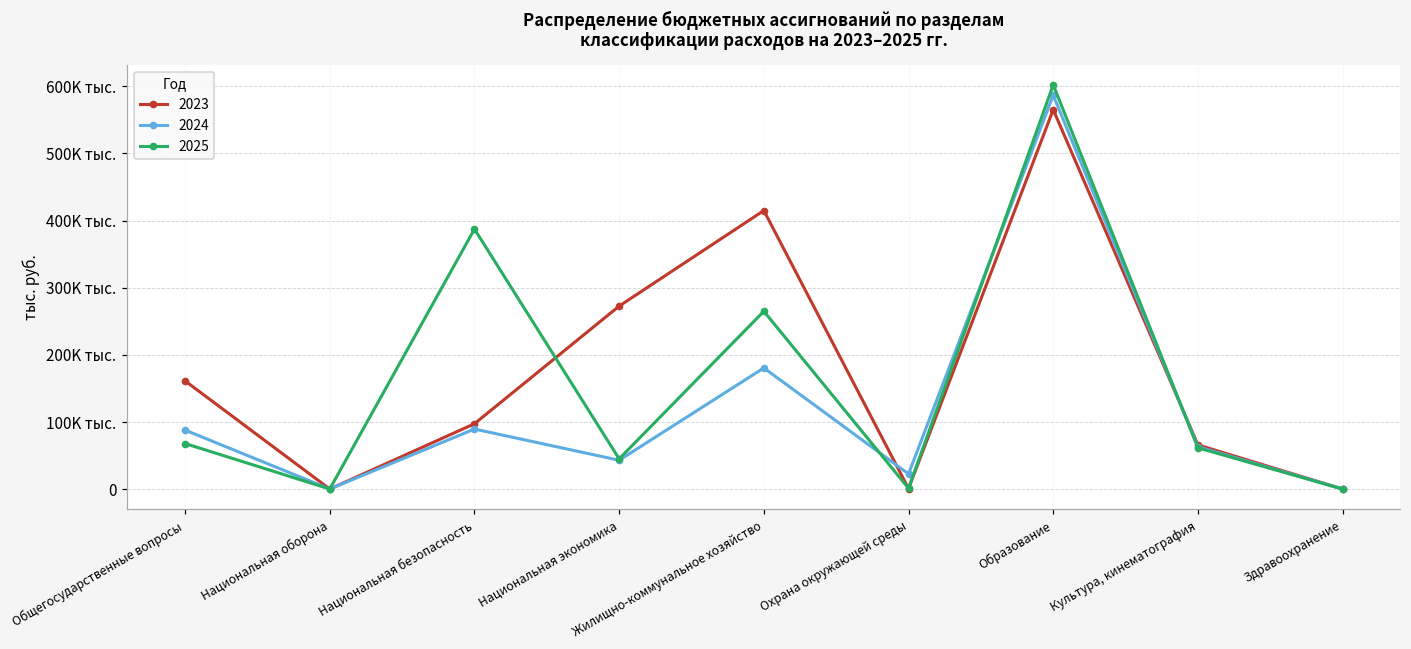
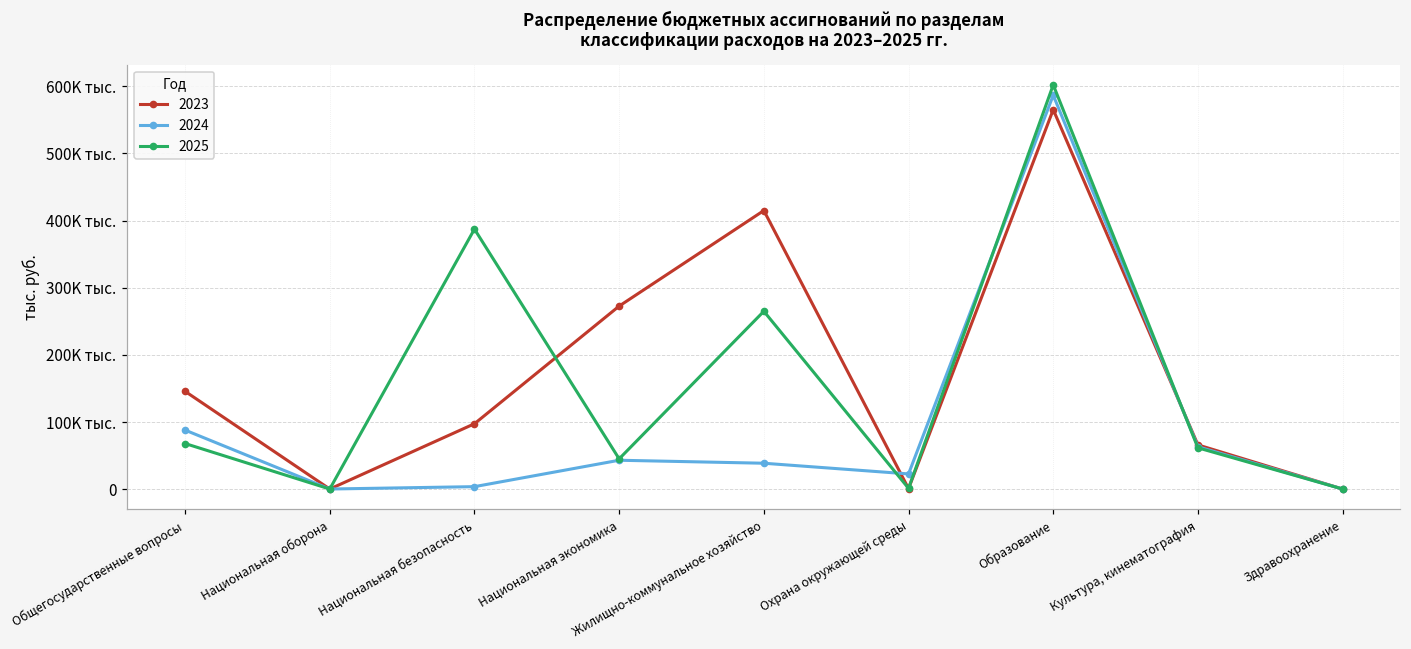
2023, Общегосударственные вопросы: 160K тыс. -> 150K тыс.
2024, Национальная безопасность: 90K тыс. -> 0K тыс.
2024, Жилищно-коммунальное хозяйство: 180K тыс. -> 40K тыс.
